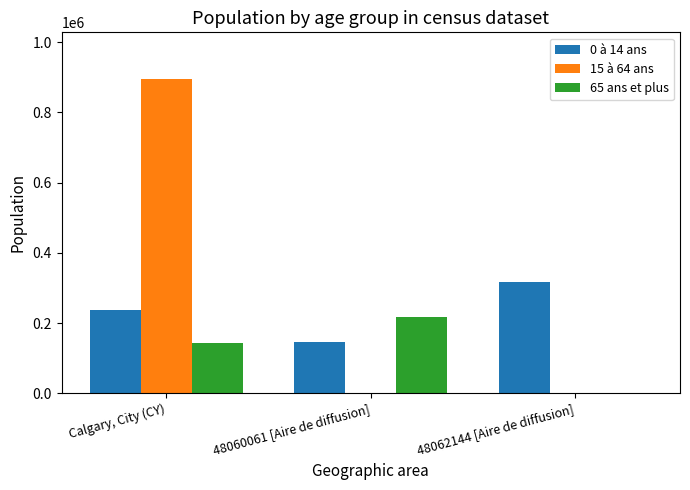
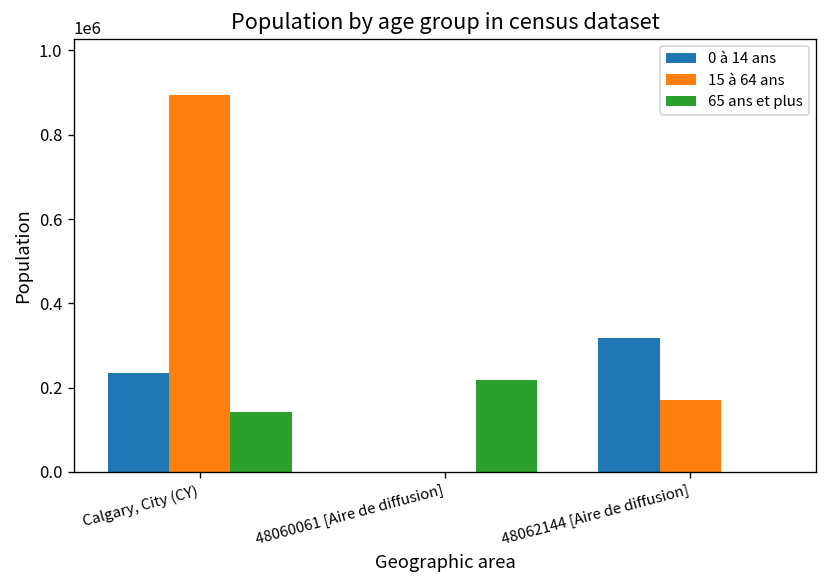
0 à 14 ans, 48060061 [Aire de diffusion]: 150000 -> 0
15 à 64 ans, 48062144 [Aire de diffusion]: 0 -> 170000
